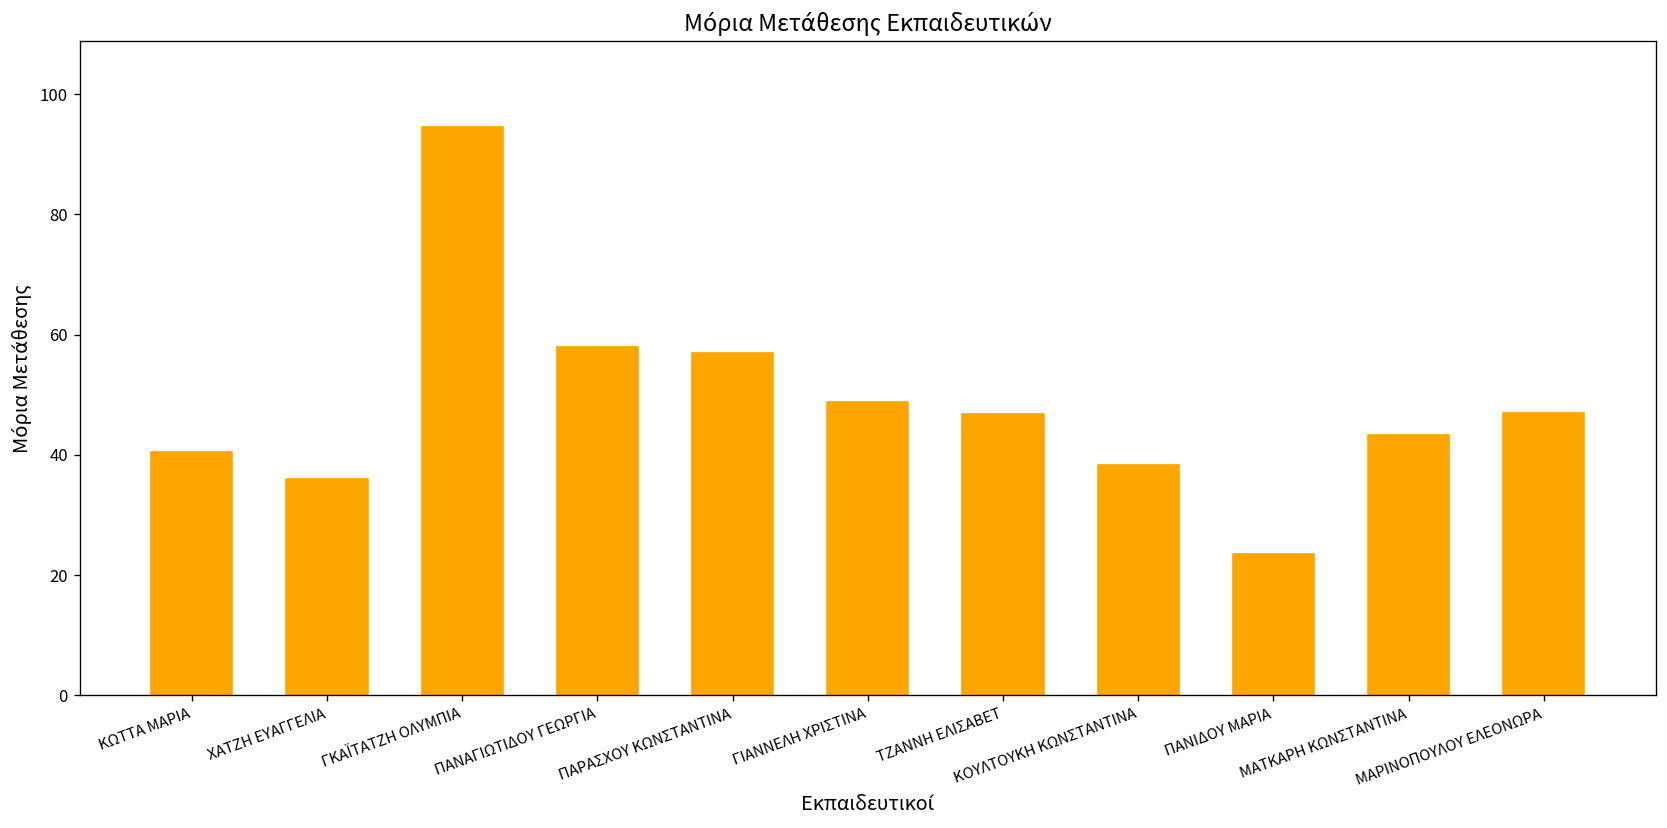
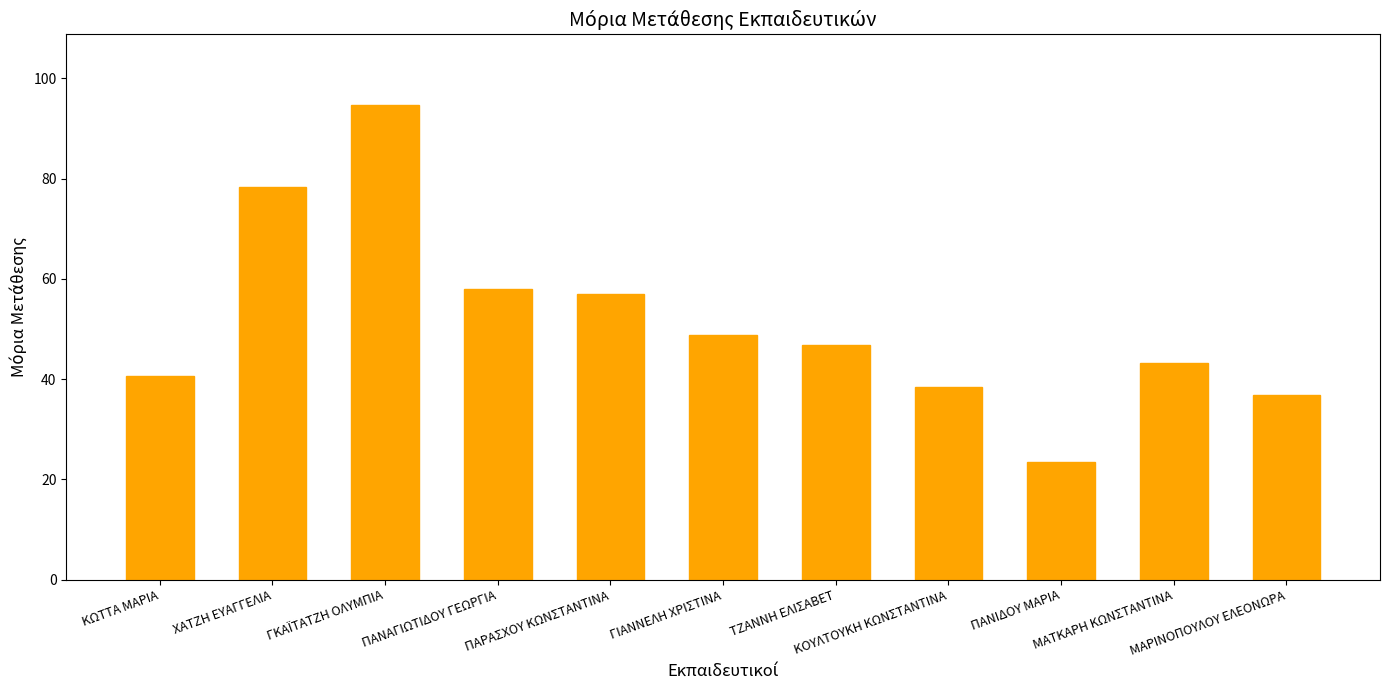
ΧΑΤΖΗ ΕΥΑΓΓΕΛΙΑ: 36 -> 78
ΜΑΡΙΝΟΠΟΥΛΟΥ ΕΛΕΟΝΩΡΑ: 47 -> 37
